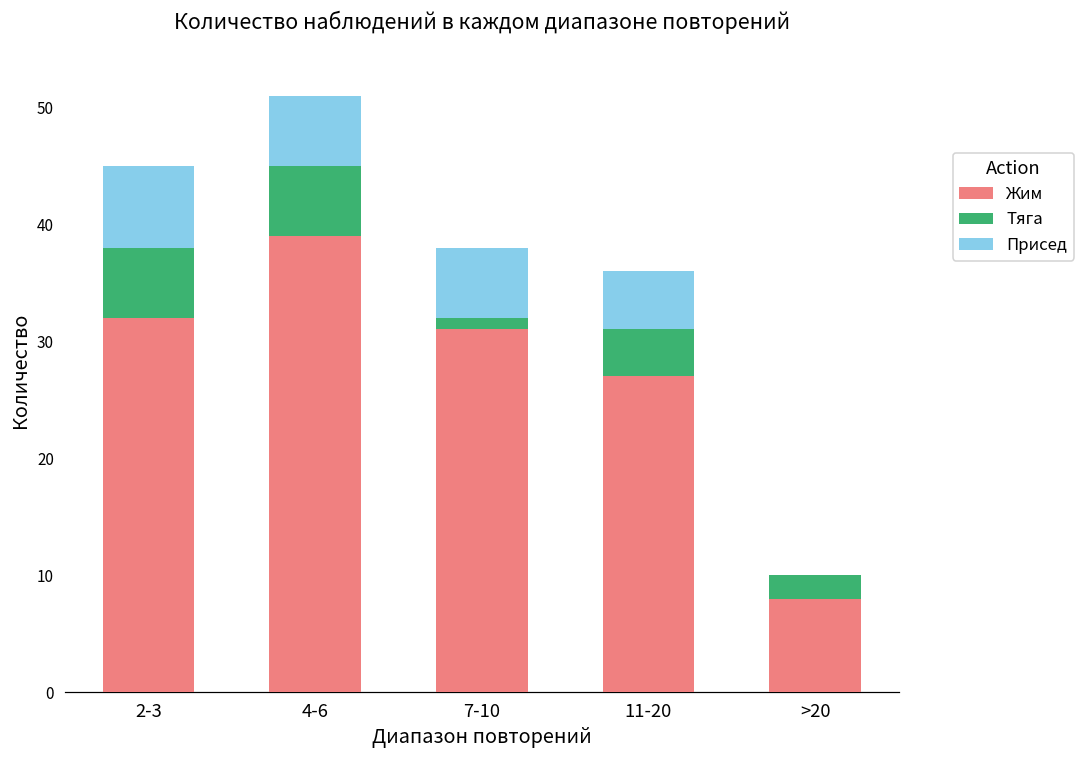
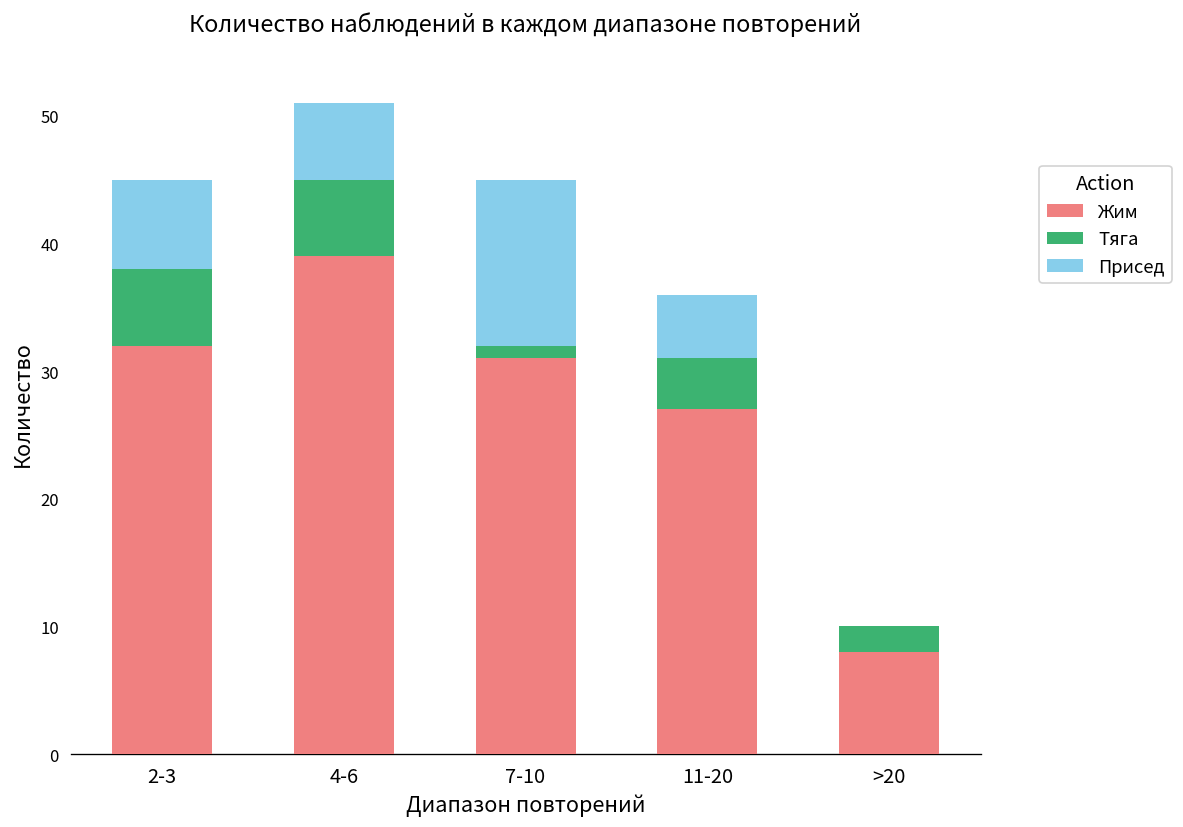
Присед, 7-10: 6 -> 13
